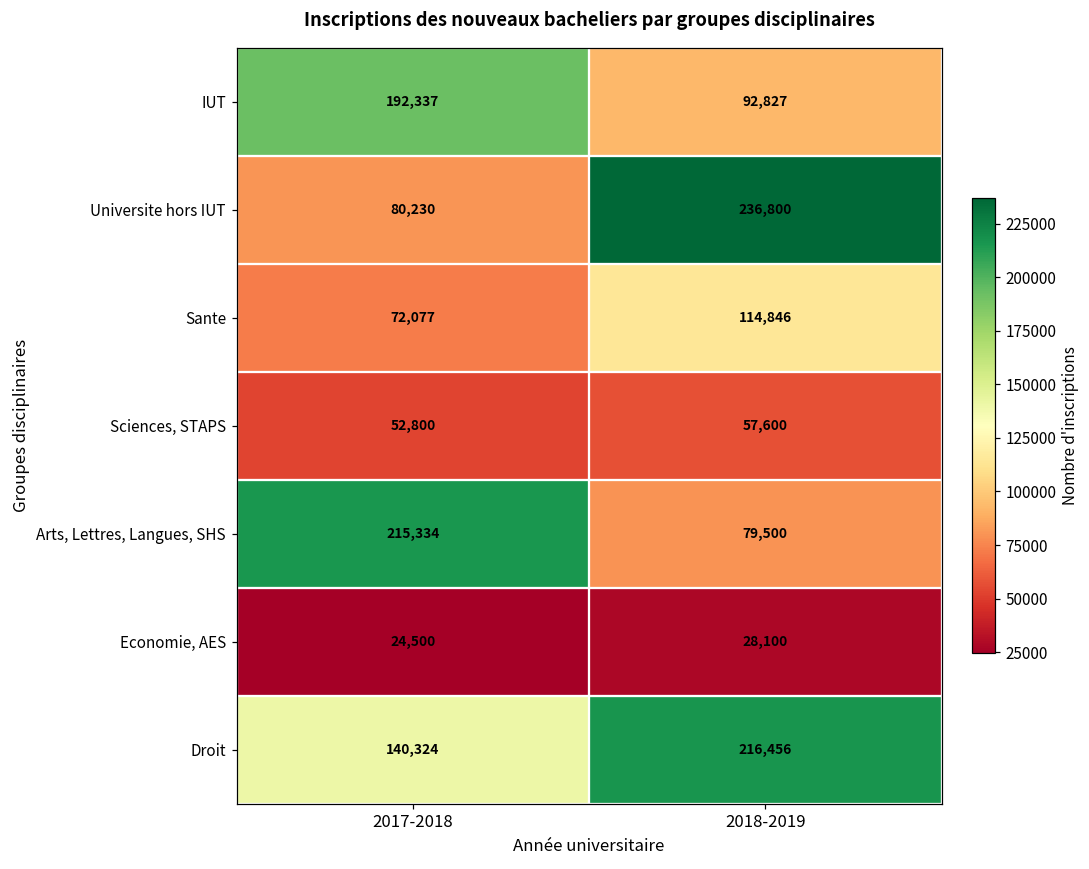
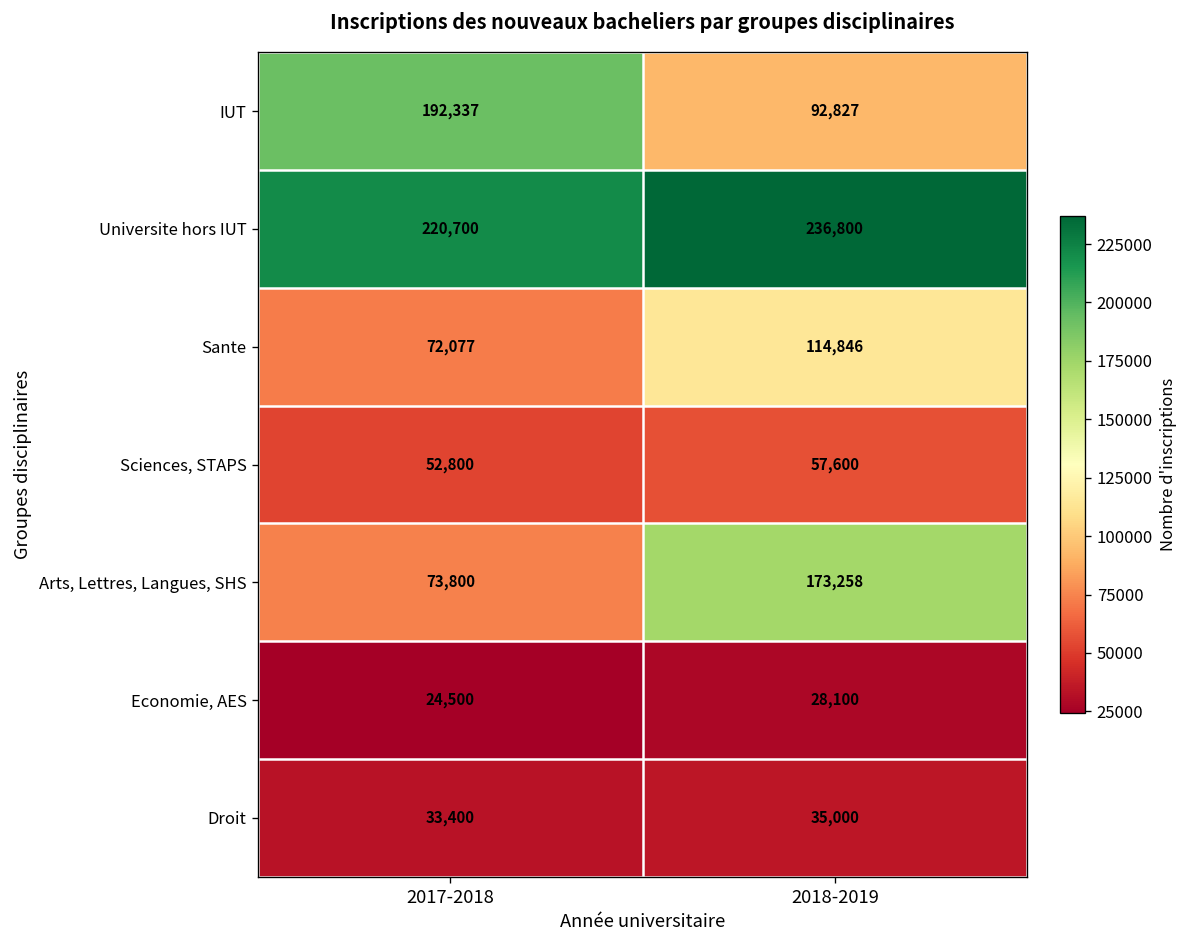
Universite hors IUT, 2017-2018: 80,230 -> 220,700
Arts, Lettres, Langues, SHS, 2017-2018: 215,334 -> 73,800
Arts, Lettres, Langues, SHS, 2018-2019: 79,500 -> 173,258
Droit, 2017-2018: 140,324 -> 33,400
Droit, 2018-2019: 216,456 -> 35,000
